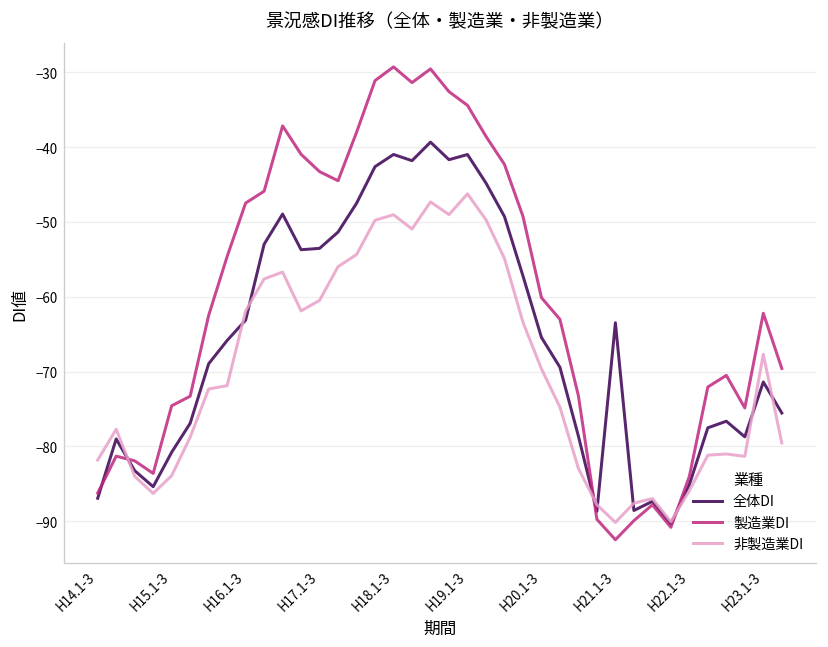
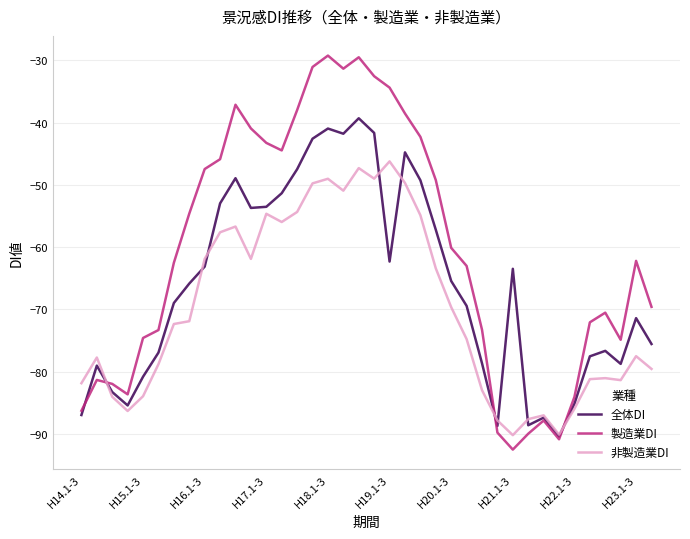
非製造業DI, H17.1-3: -60 -> -55
全体DI, H19.1-3: -41 -> -62
非製造業DI, H23.1-3: -68 -> -78
